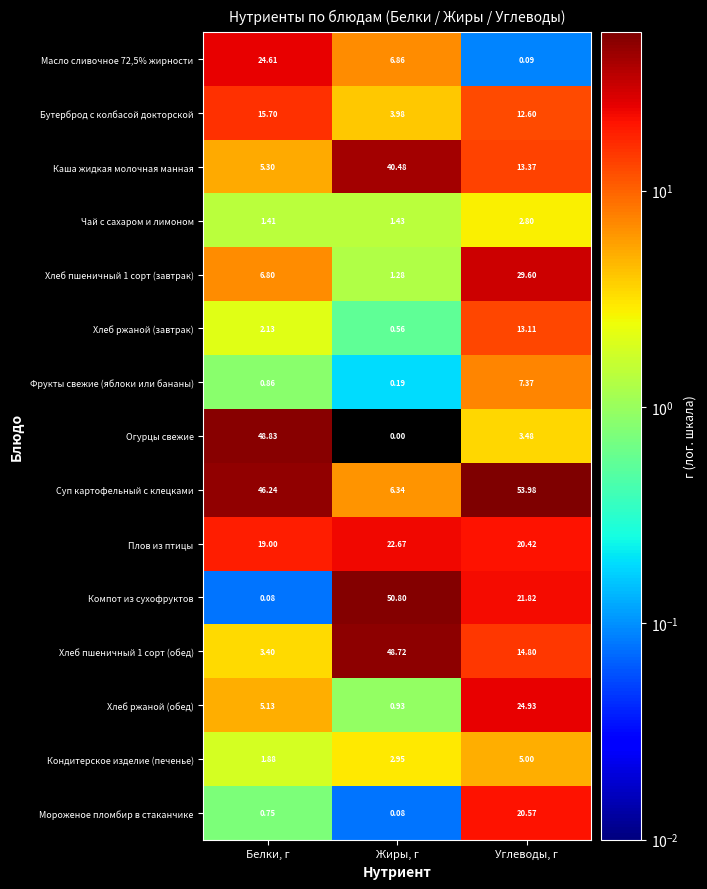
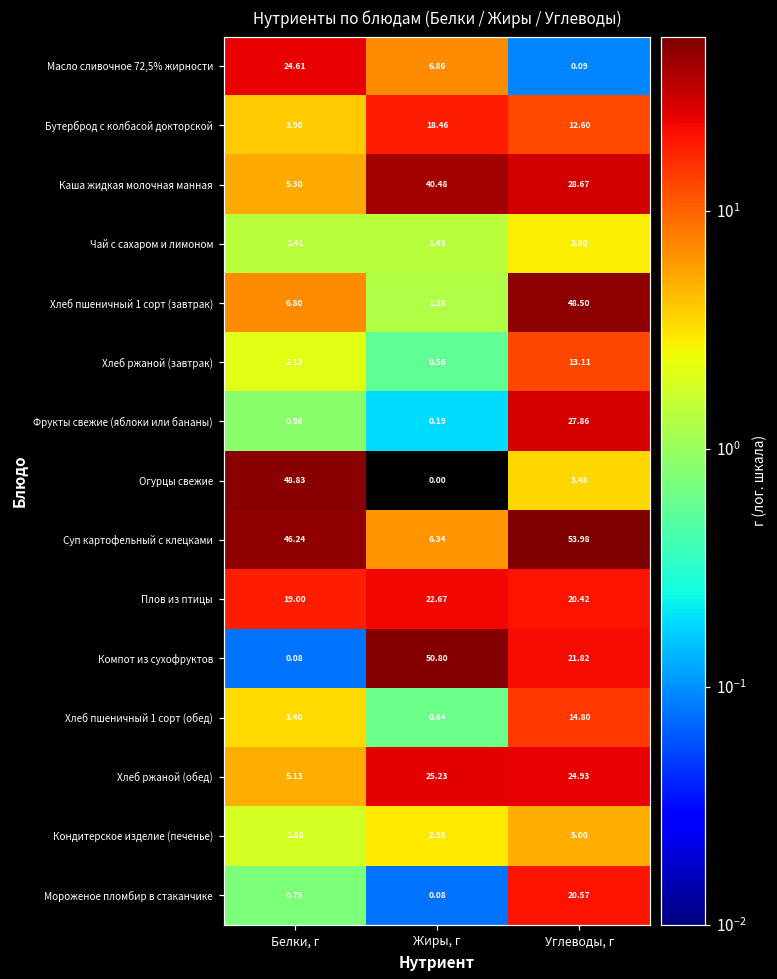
Бутерброд с колбасой докторской, Белки, г: 15.70 -> 3.90
Бутерброд с колбасой докторской, Жиры, г: 3.98 -> 18.46
Каша жидкая молочная манная, Углеводы, г: 13.37 -> 28.67
Хлеб пшеничный 1 сорт (завтрак), Углеводы, г: 29.60 -> 48.50
Фрукты свежие (яблоки или бананы), Углеводы, г: 7.37 -> 27.86
Хлеб пшеничный 1 сорт (обед), Жиры, г: 48.72 -> 0.64
Хлеб ржаной (обед), Жиры, г: 0.93 -> 25.23
